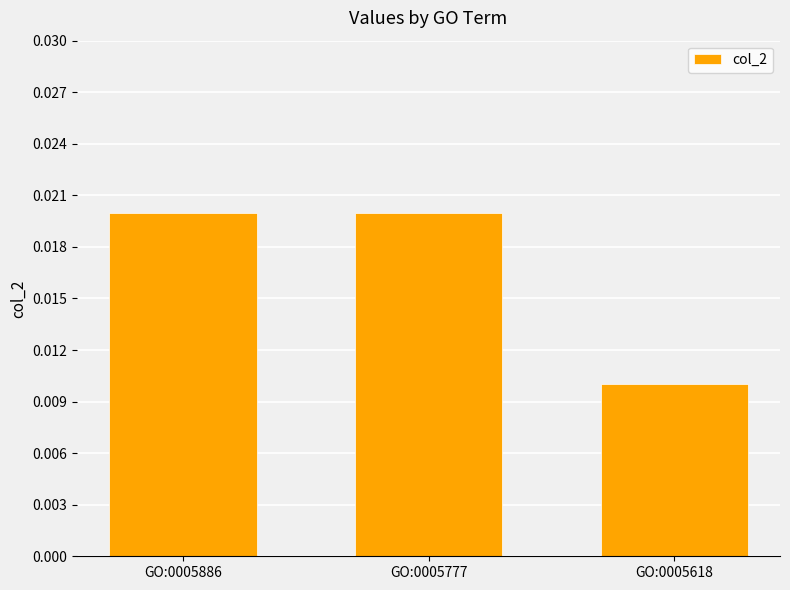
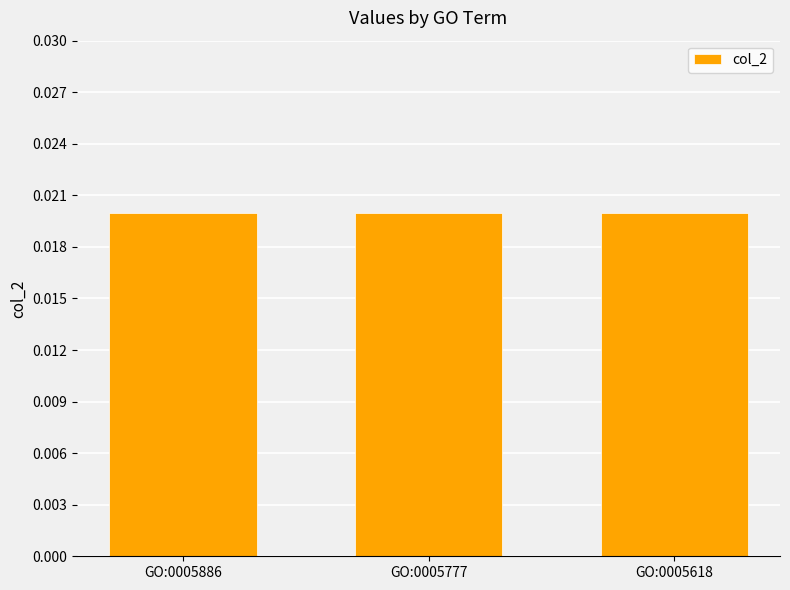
GO:0005618: 0.01 -> 0.02
